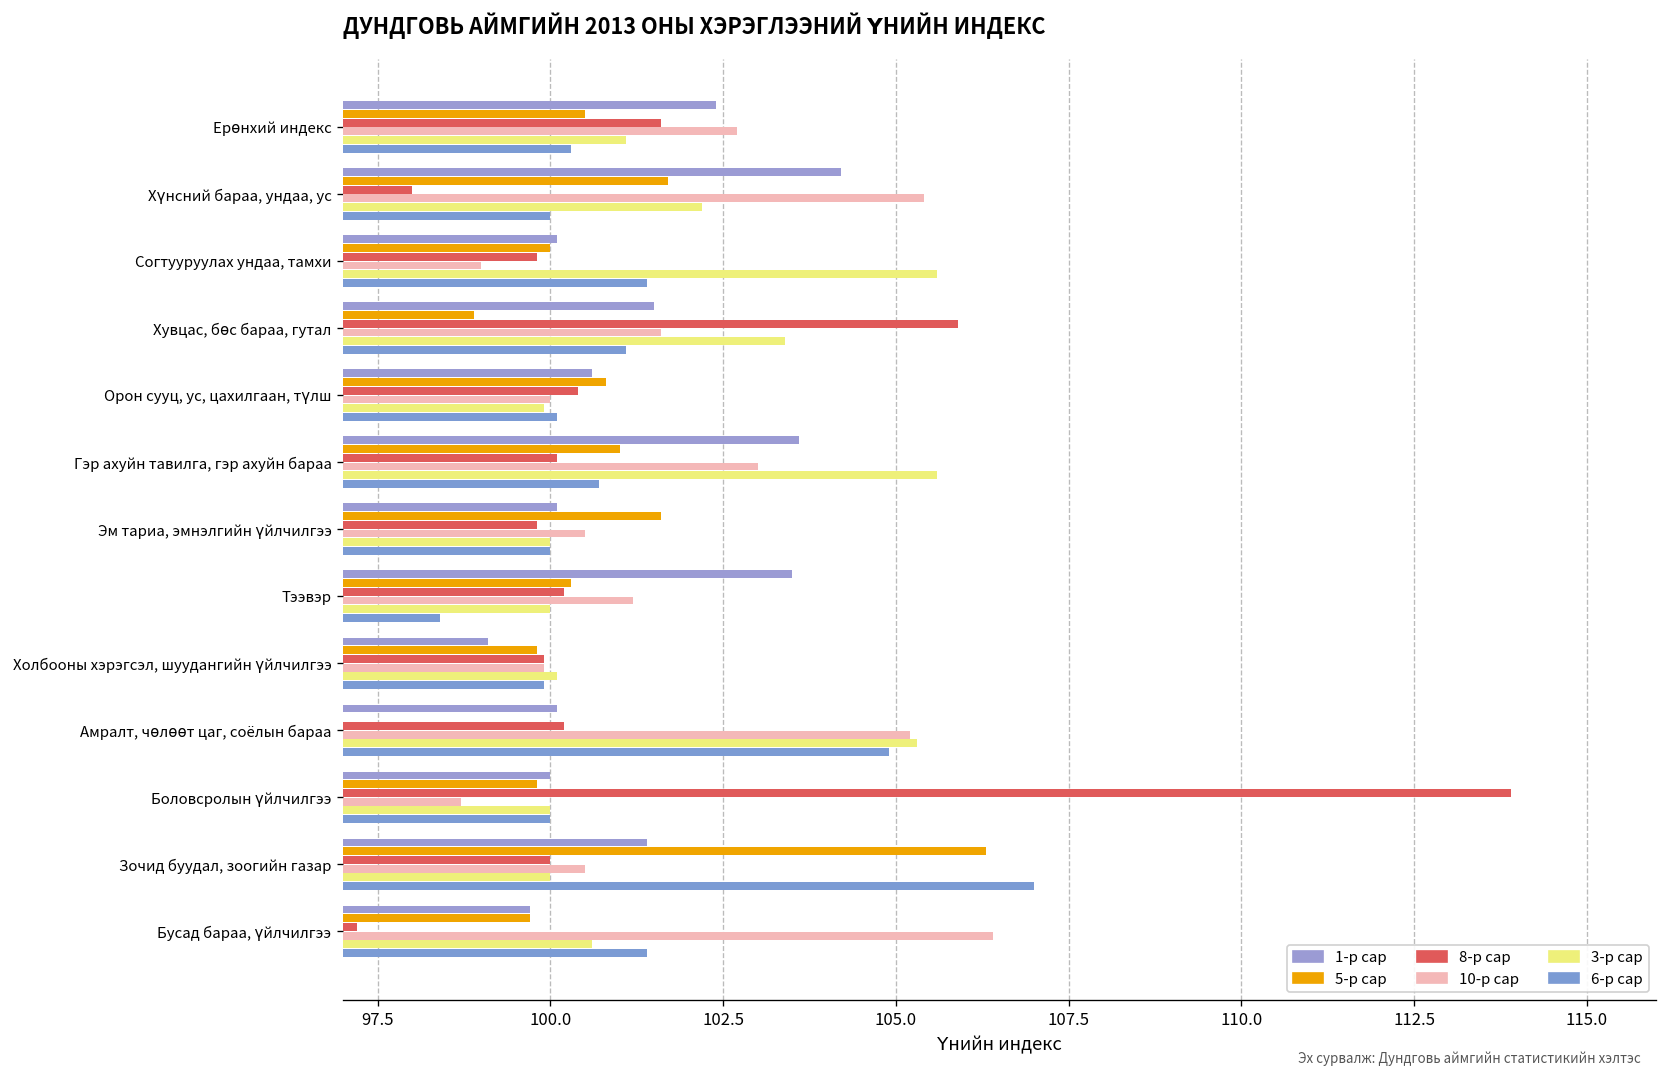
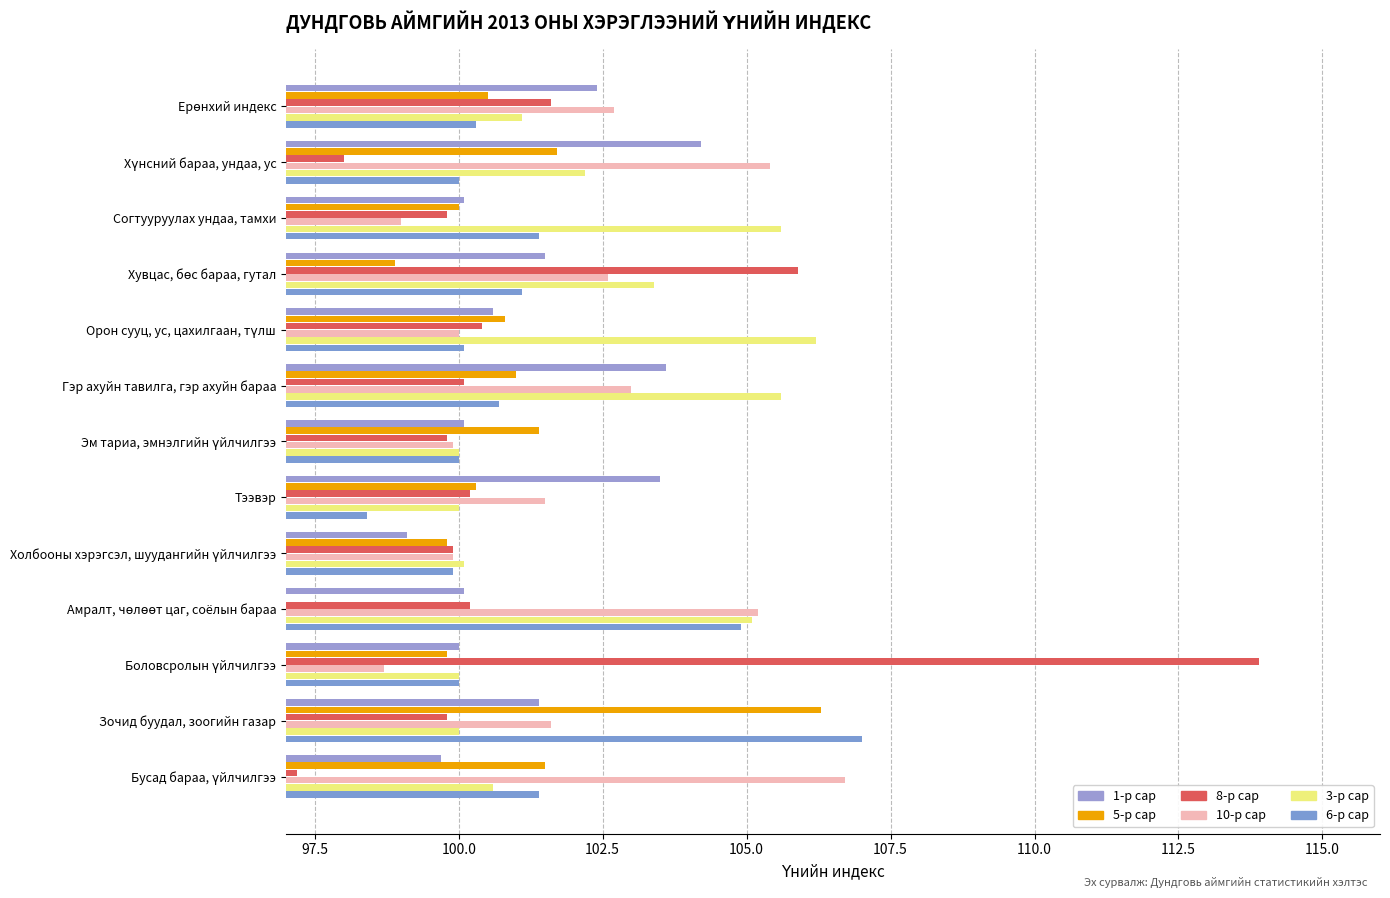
10-р сар, Хувцас, бөс бараа, гутал: 101.6 -> 102.6
3-р сар, Орон сууц, ус, цахилгаан, түлш: 99.9 -> 106.2
5-р сар, Эм тариа, эмнэлгийн үйлчилгээ: 101.6 -> 101.4
10-р сар, Эм тариа, эмнэлгийн үйлчилгээ: 100.5 -> 99.9
10-р сар, Тээвэр: 101.2 -> 101.5
3-р сар, Амралт, чөлөөт цаг, соёлын бараа: 105.3 -> 105.1
8-р сар, Зочид буудал, зоогийн газар: 100.0 -> 99.8
10-р сар, Зочид буудал, зоогийн газар: 100.5 -> 101.6
5-р сар, Бусад бараа, үйлчилгээ: 99.7 -> 101.5
10-р сар, Бусад бараа, үйлчилгээ: 106.4 -> 106.7
